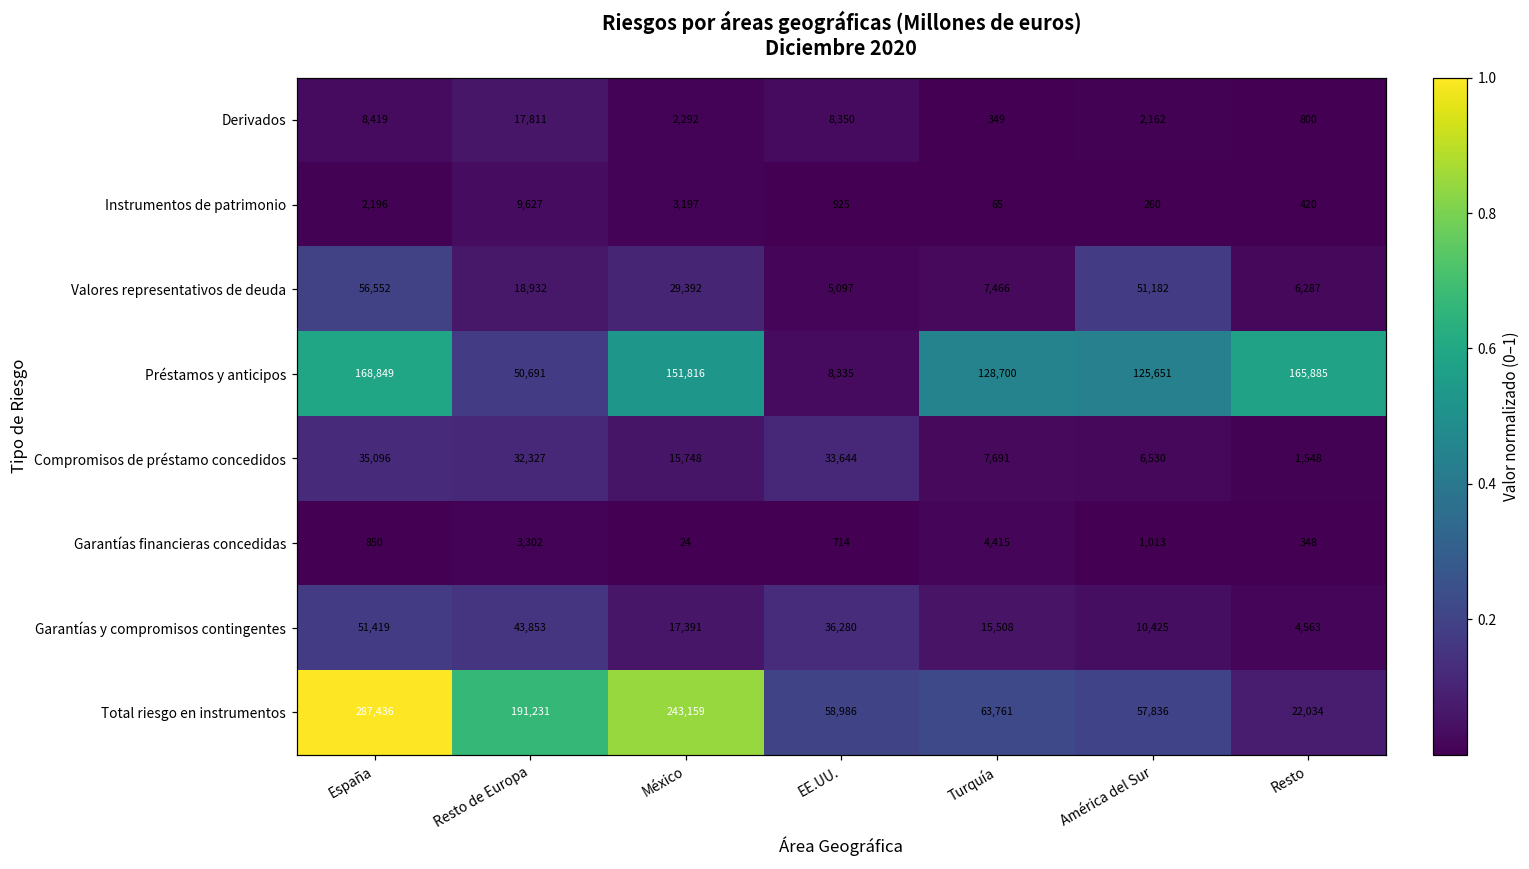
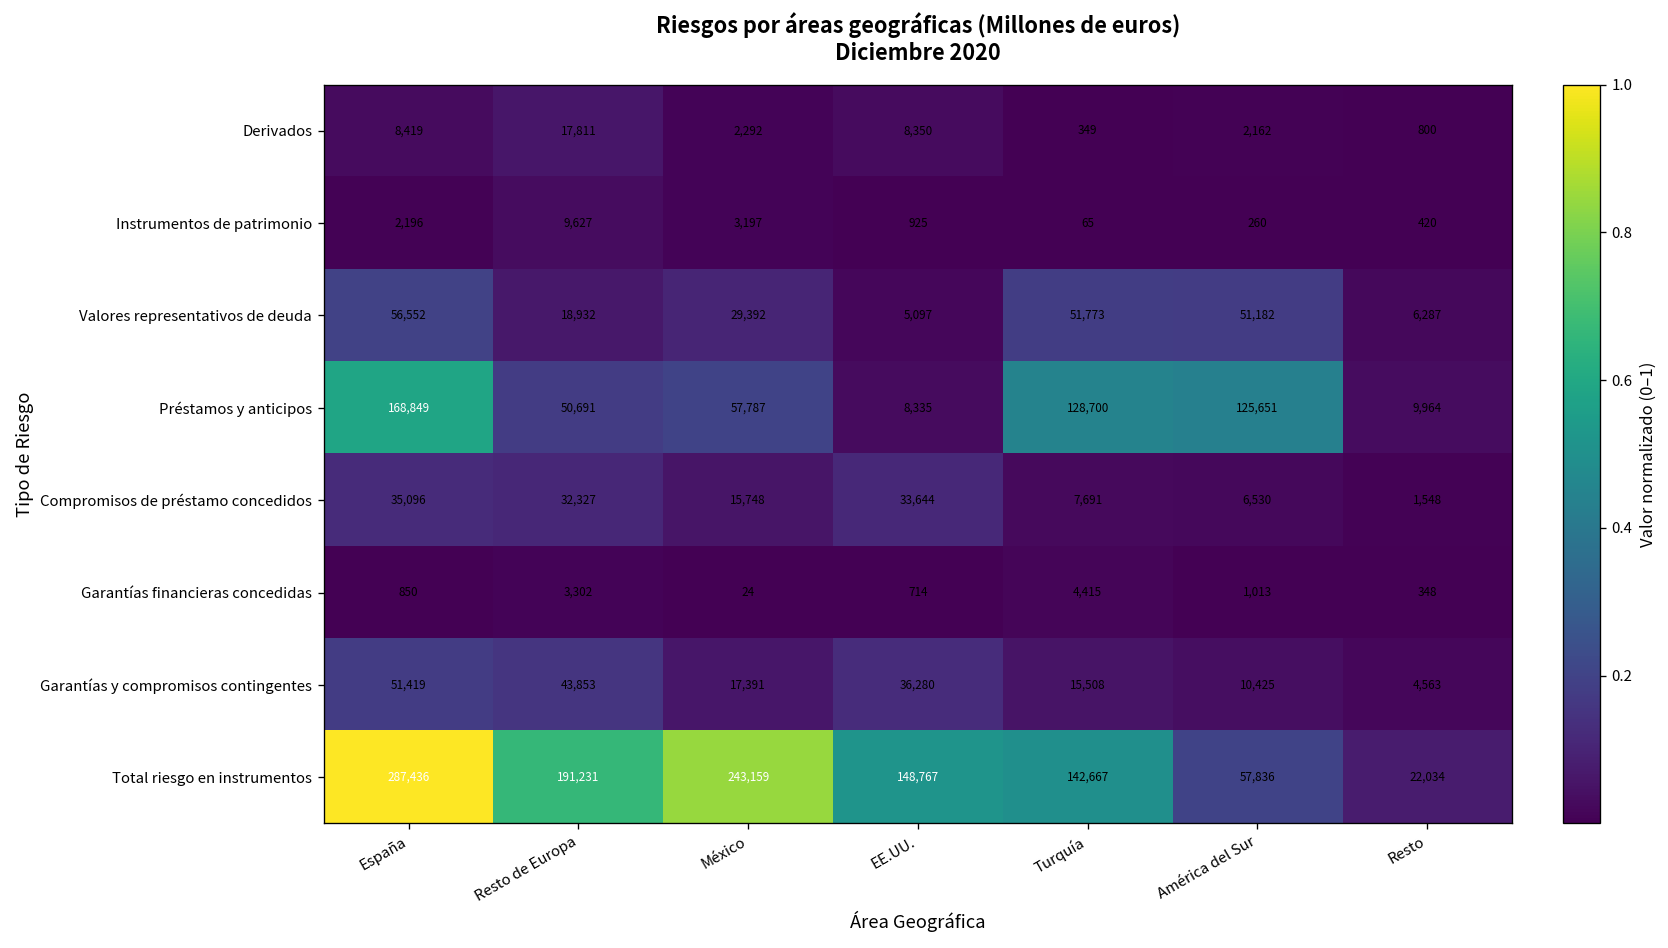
Valores representativos de deuda, Turquía: 7,466 -> 51,773
Préstamos y anticipos, México: 151,816 -> 57,787
Préstamos y anticipos, Resto: 165,885 -> 9,964
Total riesgo en instrumentos, EE.UU.: 58,986 -> 148,767
Total riesgo en instrumentos, Turquía: 63,761 -> 142,667
